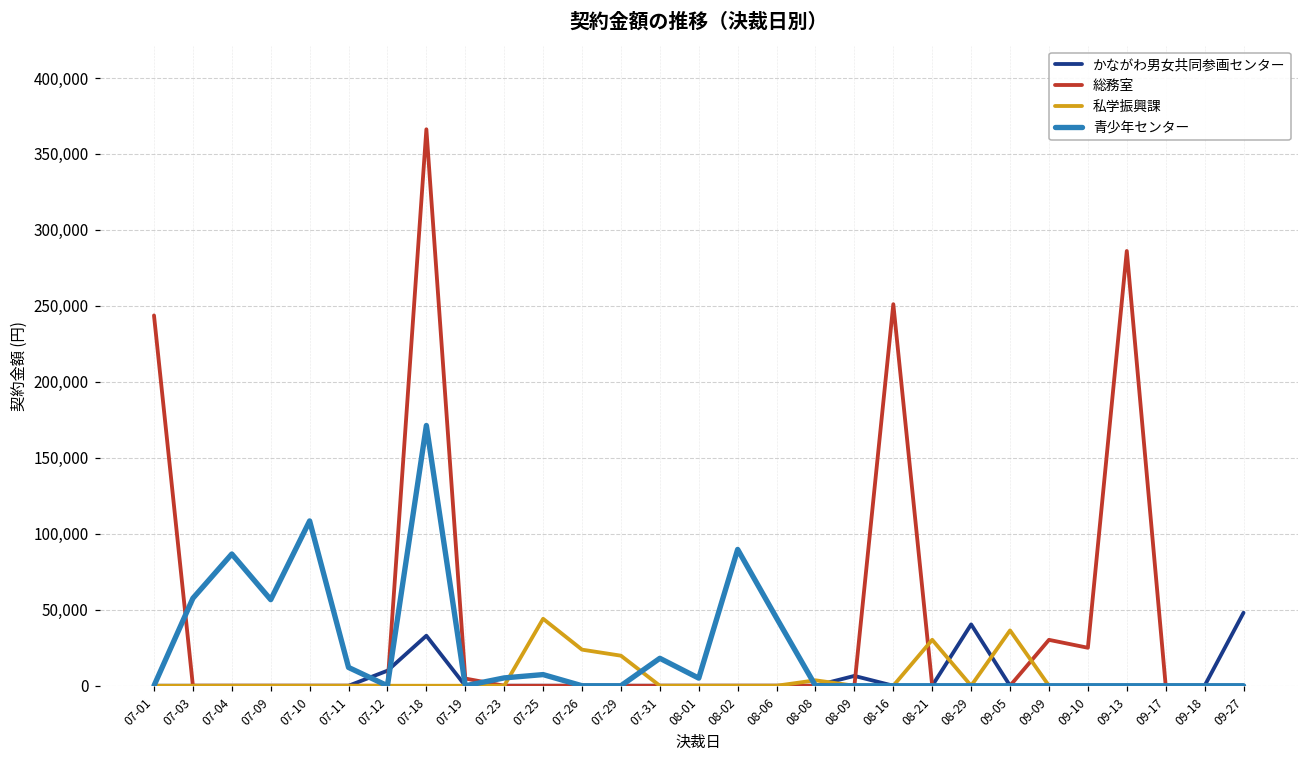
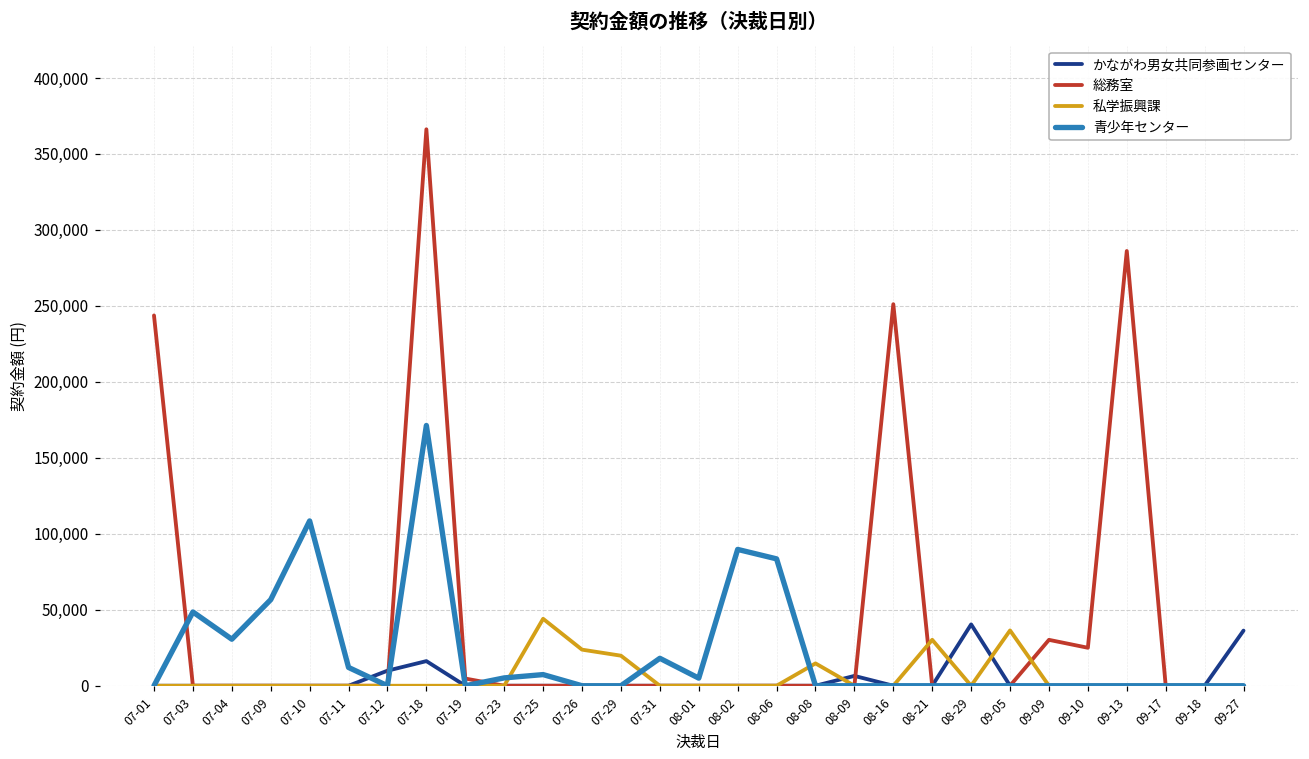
青少年センター, 07-03: 58,000 -> 49,000
青少年センター, 07-04: 87,000 -> 31,000
かながわ男女共同参画センター, 07-18: 33,000 -> 16,000
青少年センター, 08-06: 45,000 -> 84,000
私学振興課, 08-08: 4,000 -> 15,000
かながわ男女共同参画センター, 09-27: 48,000 -> 36,000
